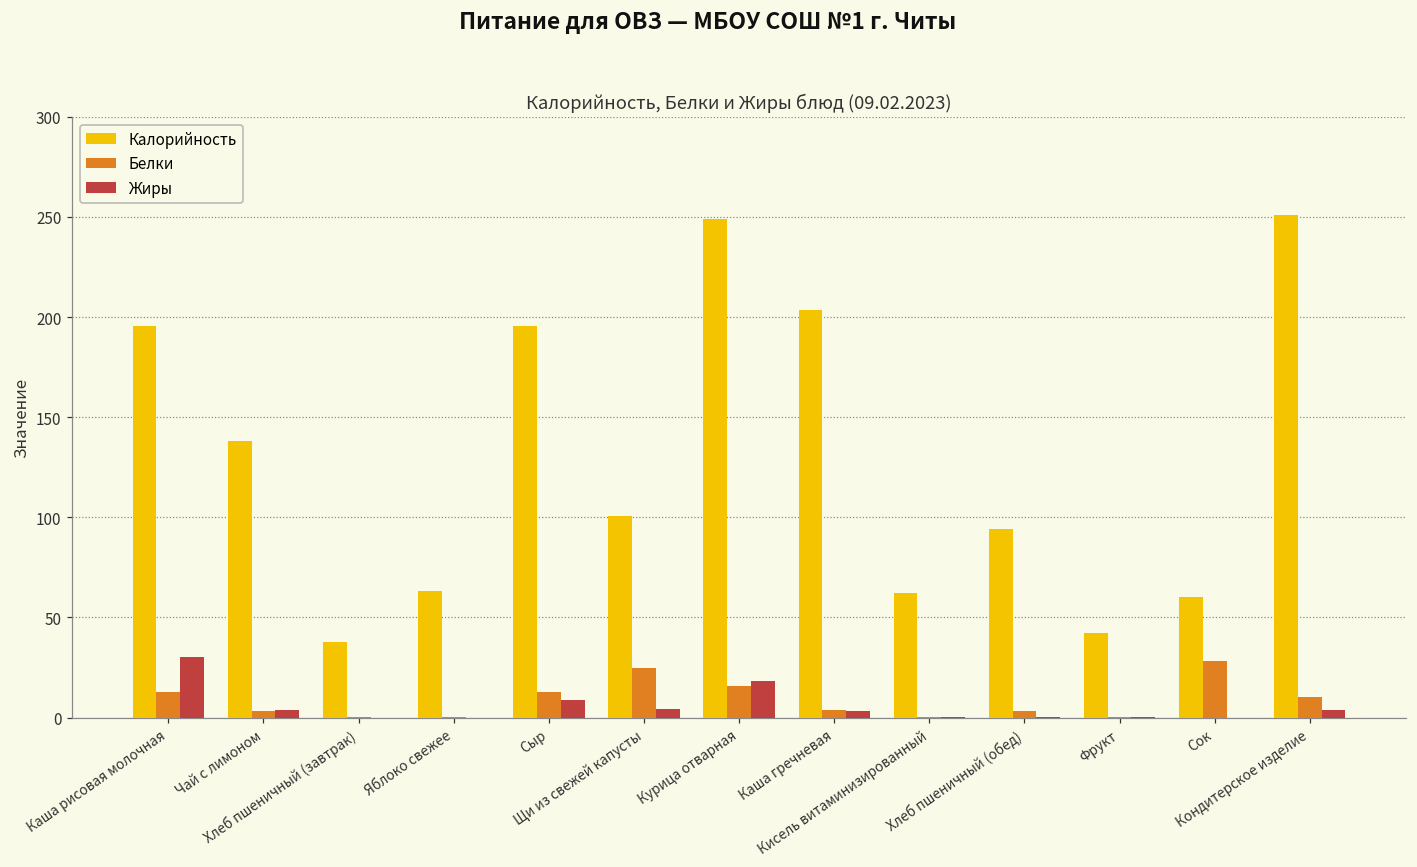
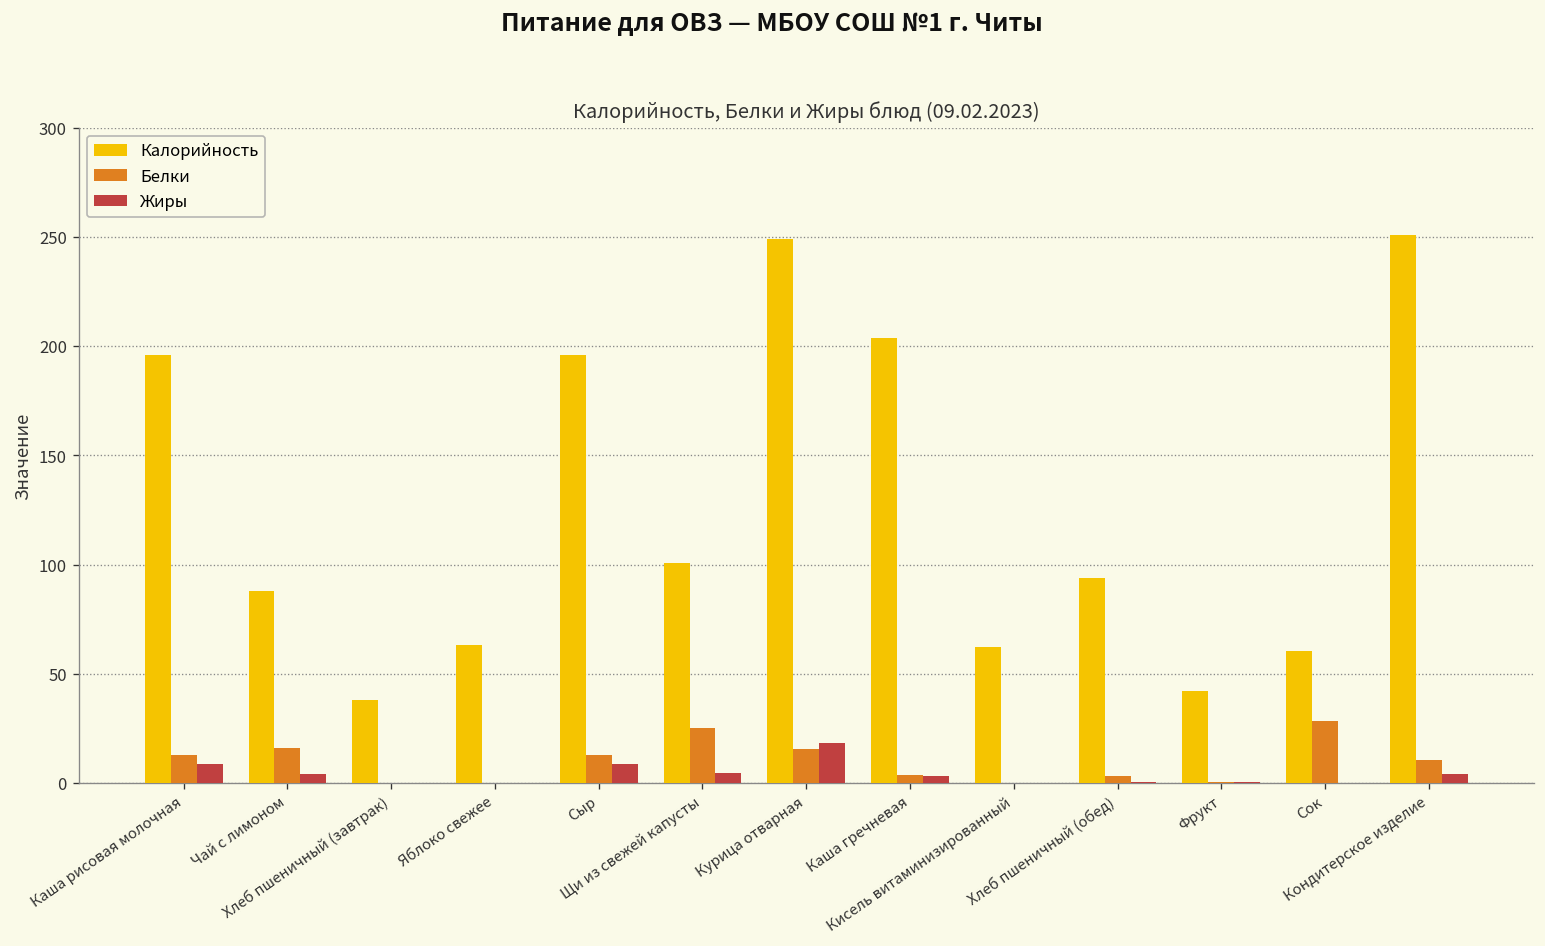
Жиры, Каша рисовая молочная: 30 -> 9
Калорийность, Чай с лимоном: 138 -> 88
Белки, Чай с лимоном: 3 -> 16
